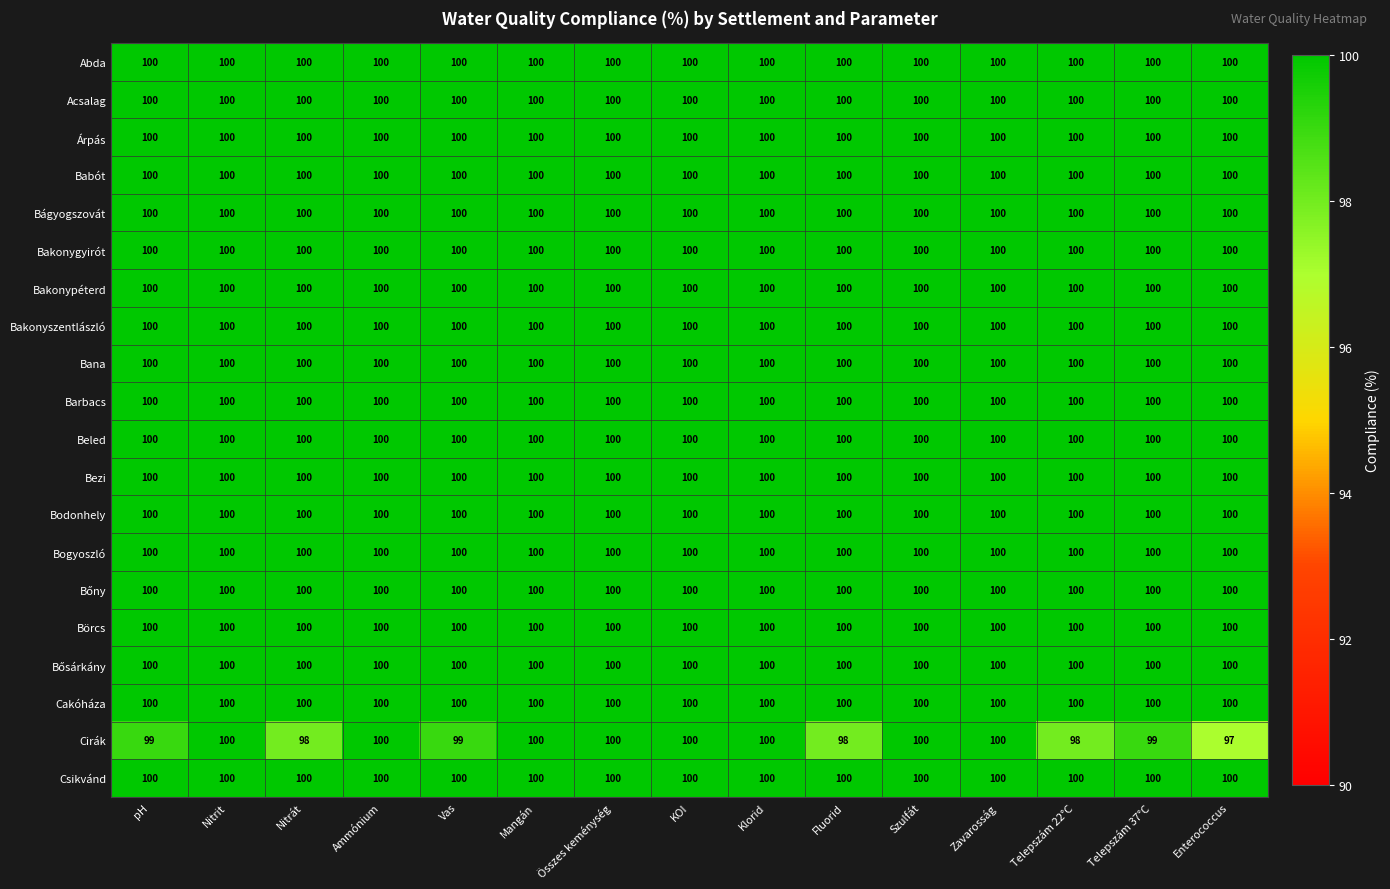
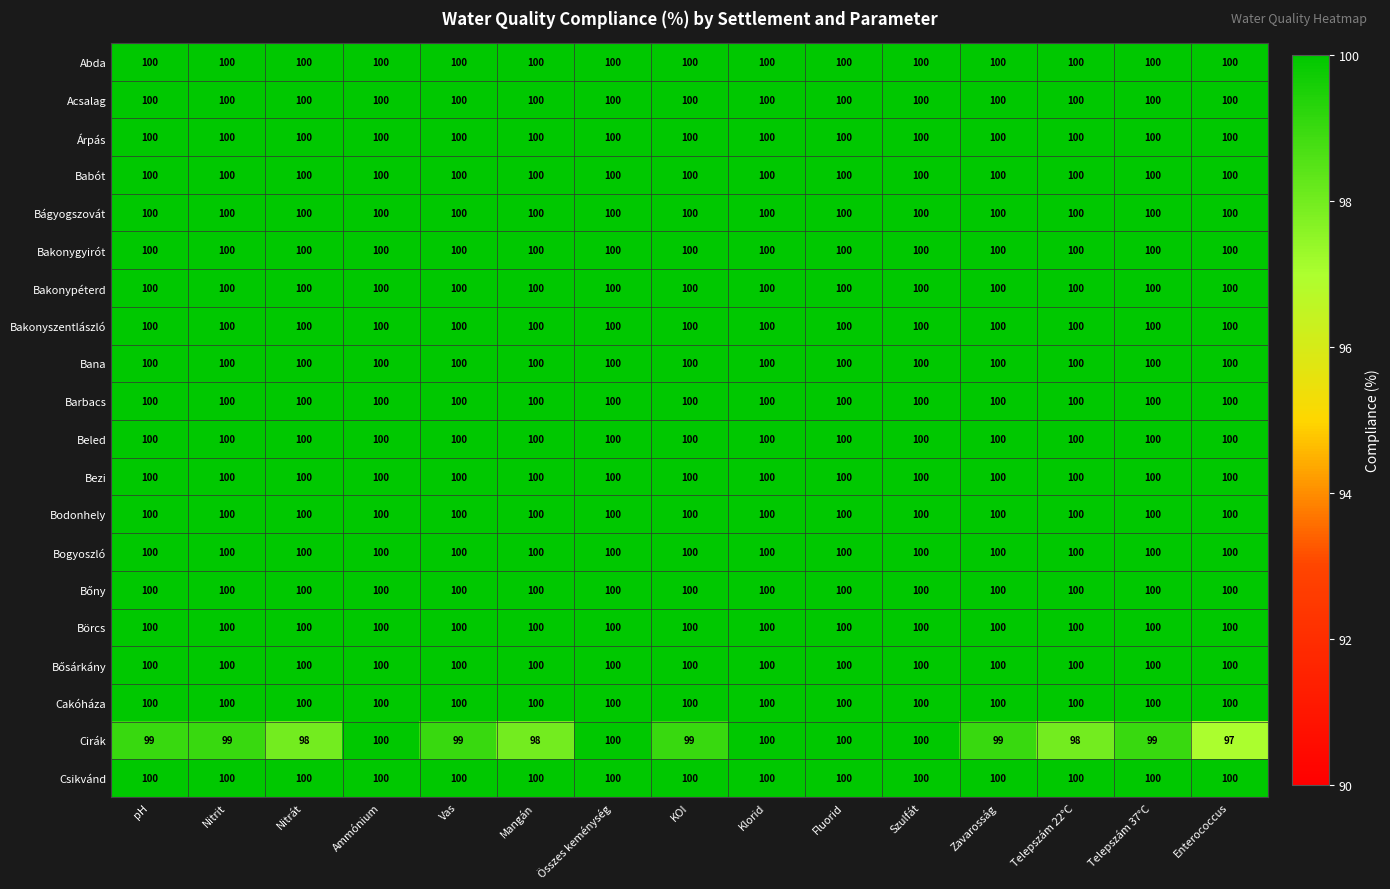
Cirák, Nitrit: 100 -> 99
Cirák, Mangán: 100 -> 98
Cirák, KOI: 100 -> 99
Cirák, Fluorid: 98 -> 100
Cirák, Zavarosság: 100 -> 99
